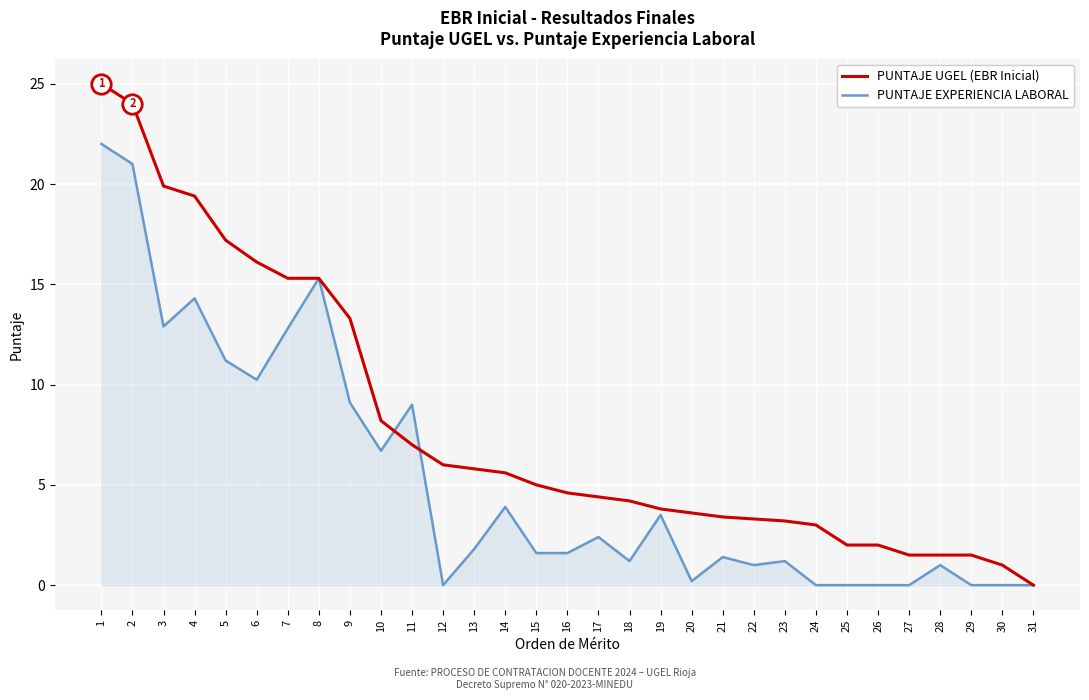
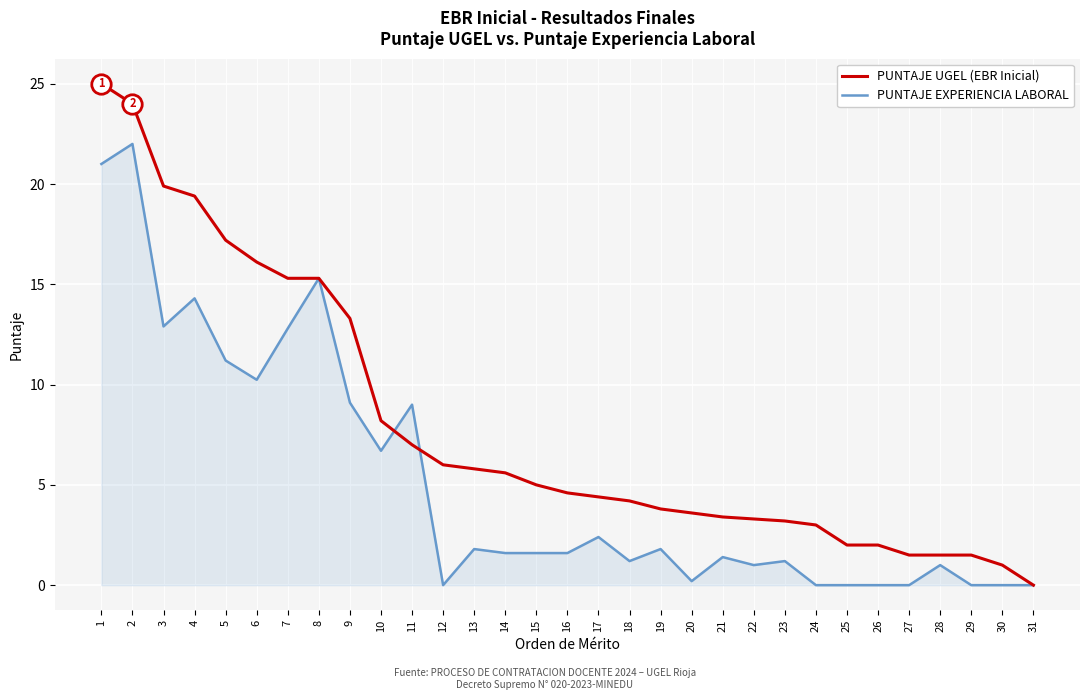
PUNTAJE EXPERIENCIA LABORAL, 1: 22 -> 21
PUNTAJE EXPERIENCIA LABORAL, 2: 21 -> 22
PUNTAJE EXPERIENCIA LABORAL, 14: 3.9 -> 1.6
PUNTAJE EXPERIENCIA LABORAL, 19: 3.5 -> 1.8
